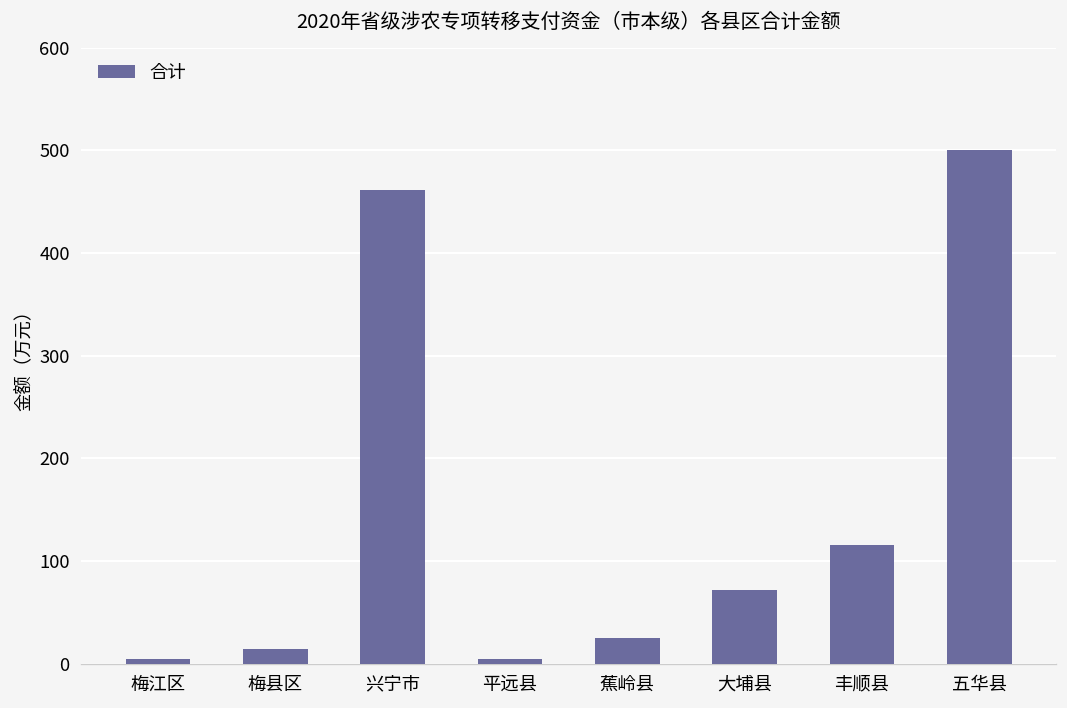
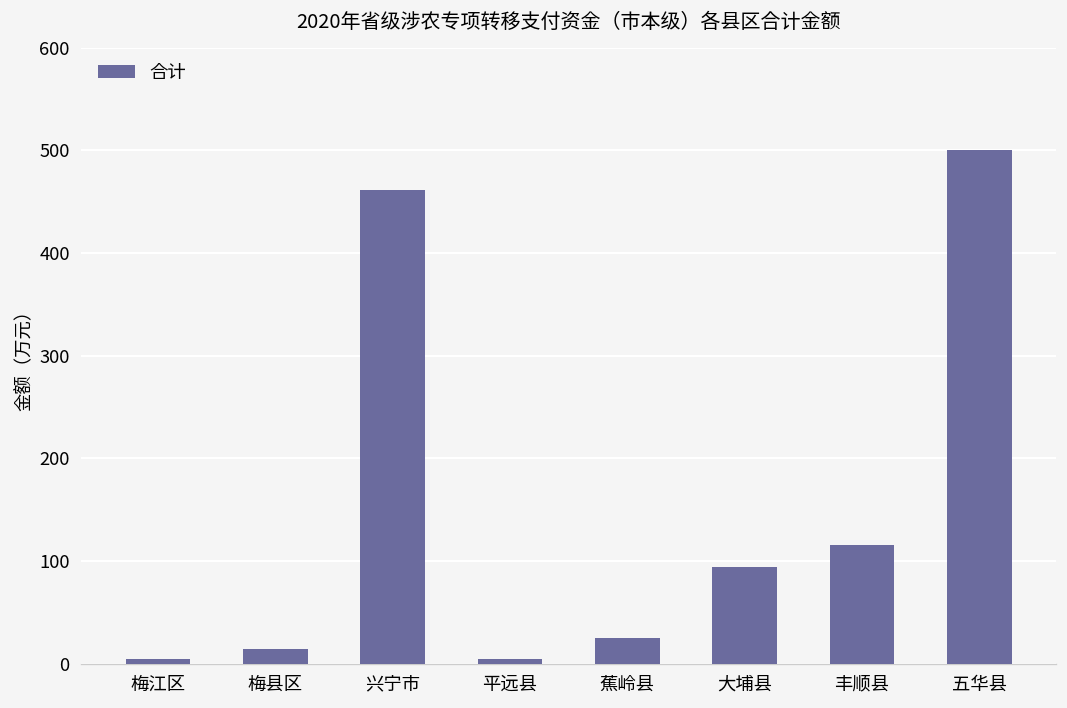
大埔县: 70 -> 90
